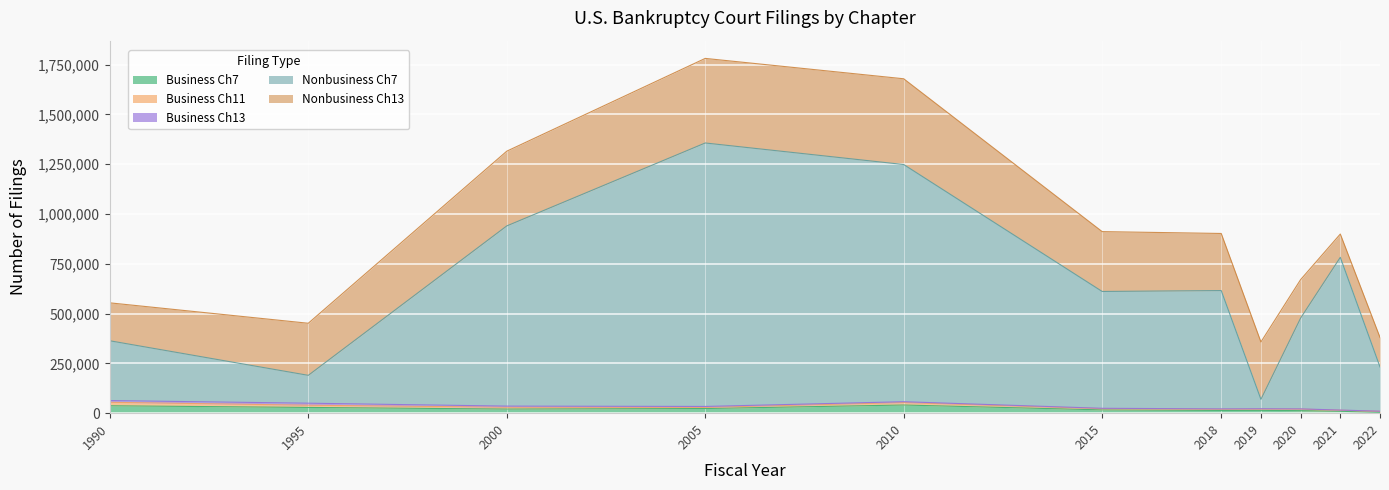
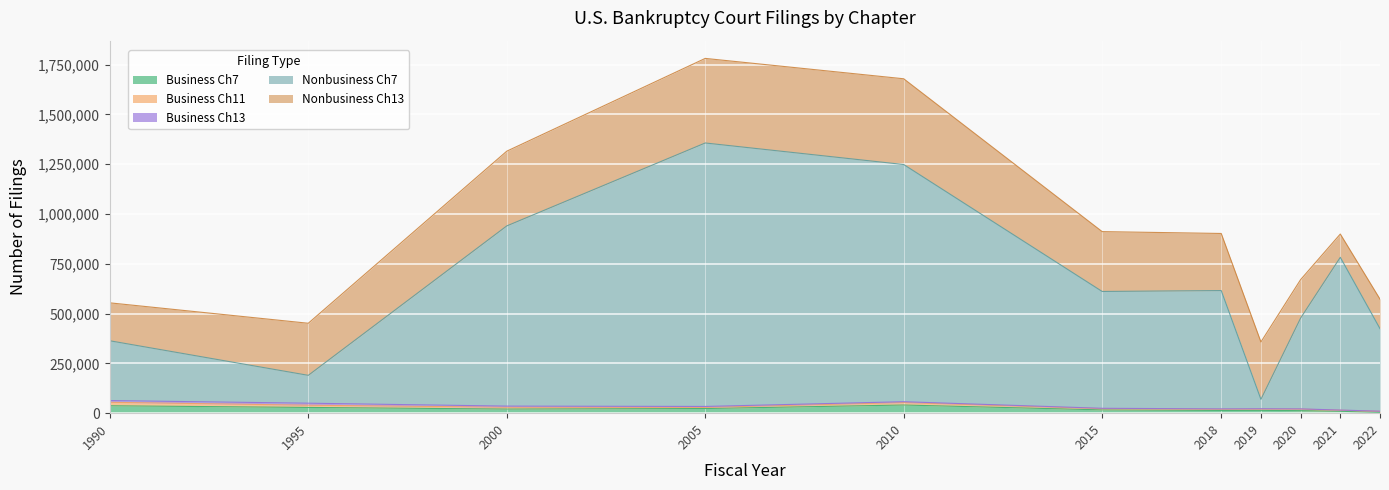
Nonbusiness Ch7, 2022: 220,000 -> 410,000
